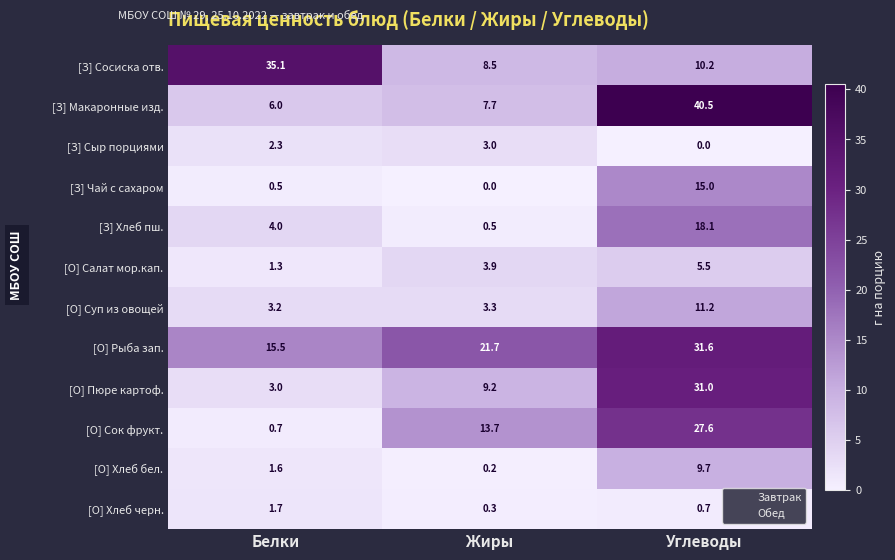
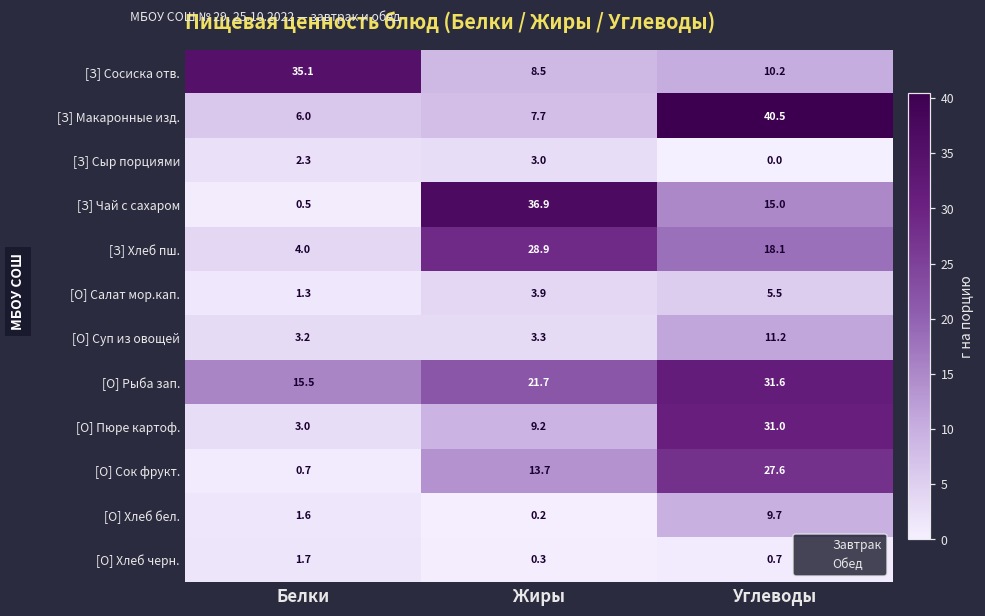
[З] Чай с сахаром, Жиры: 0.0 -> 36.9
[З] Хлеб пш., Жиры: 0.5 -> 28.9
